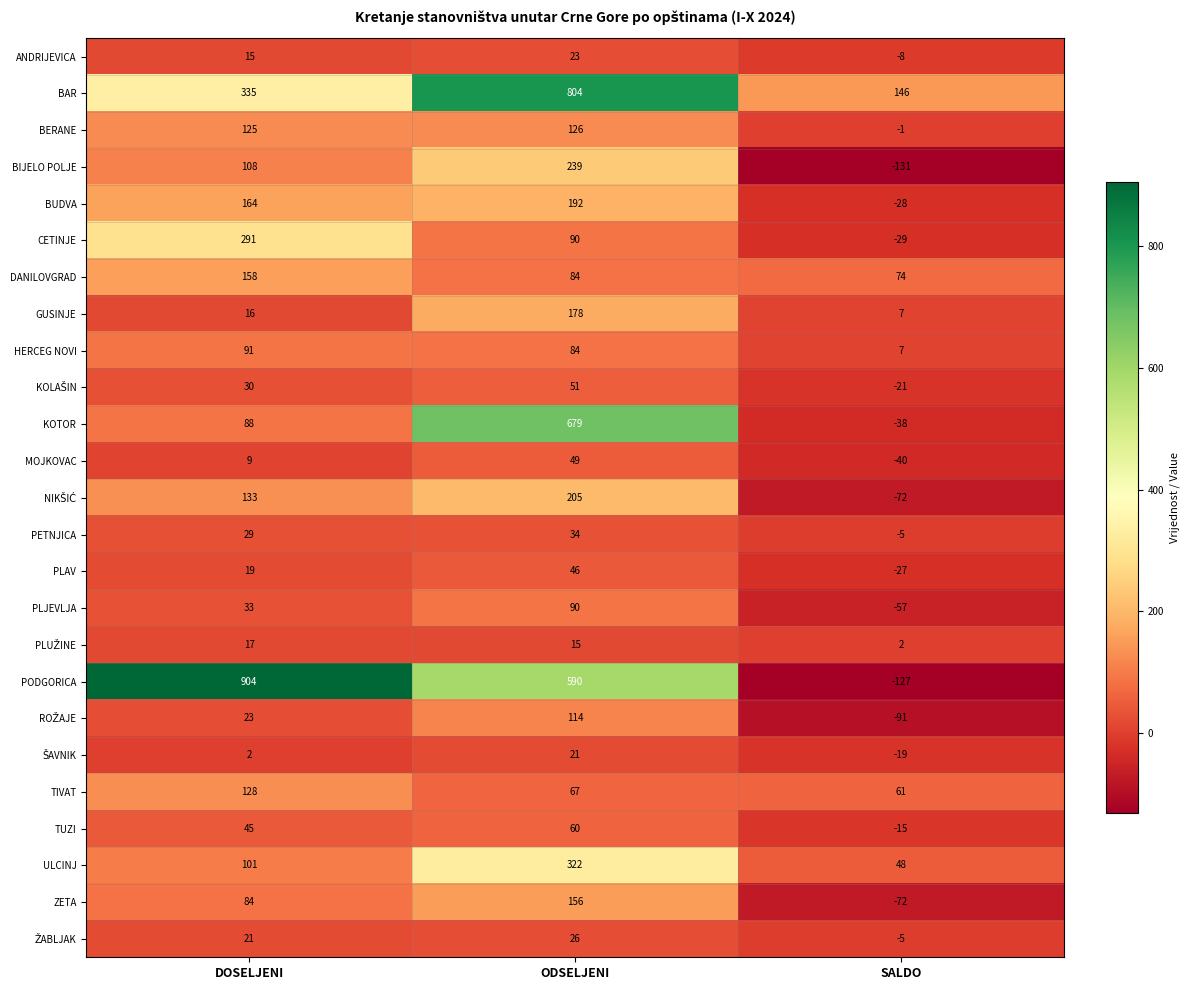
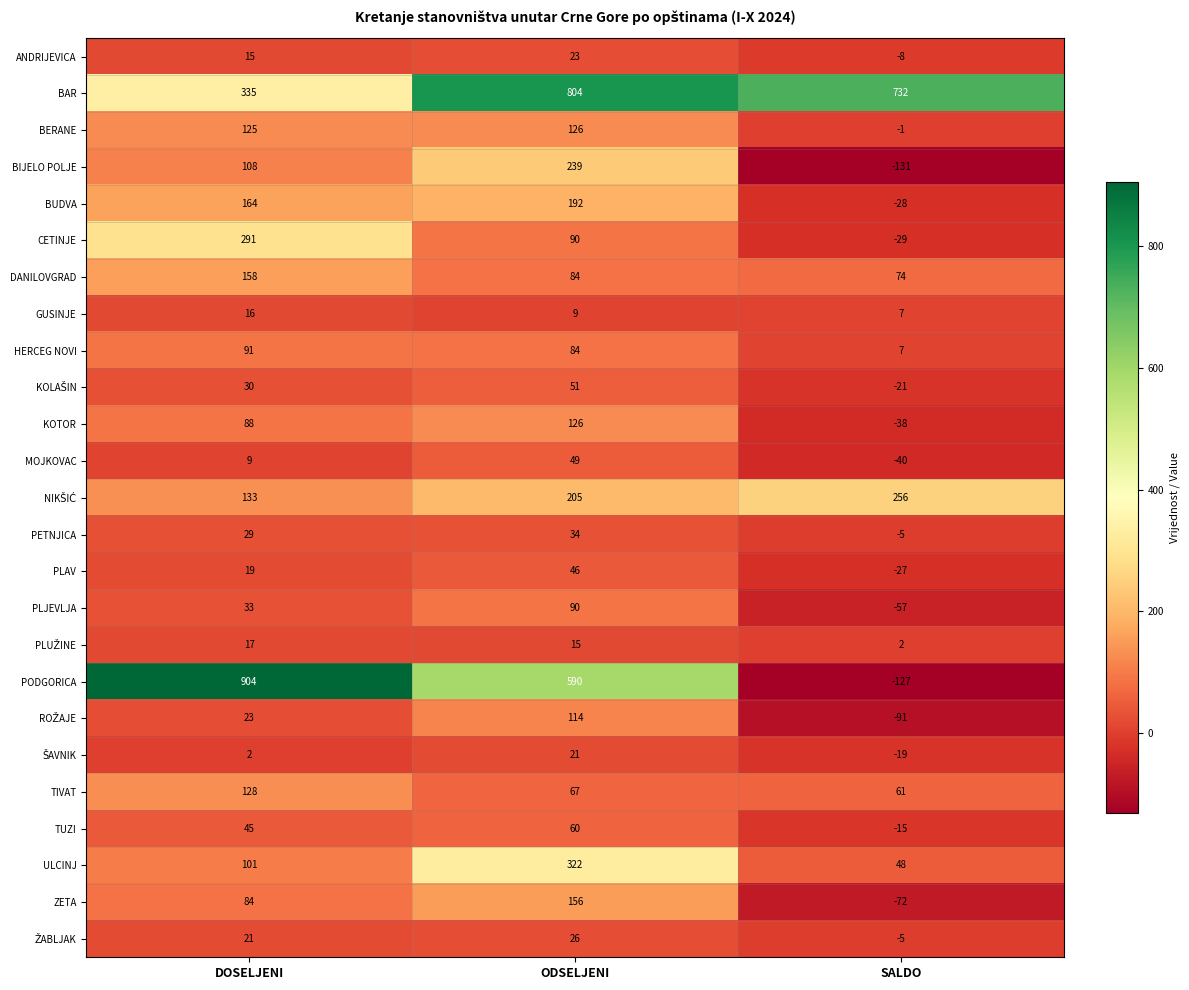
BAR, SALDO: 146 -> 732
GUSINJE, ODSELJENI: 178 -> 9
KOTOR, ODSELJENI: 679 -> 126
NIKŠIĆ, SALDO: -72 -> 256
